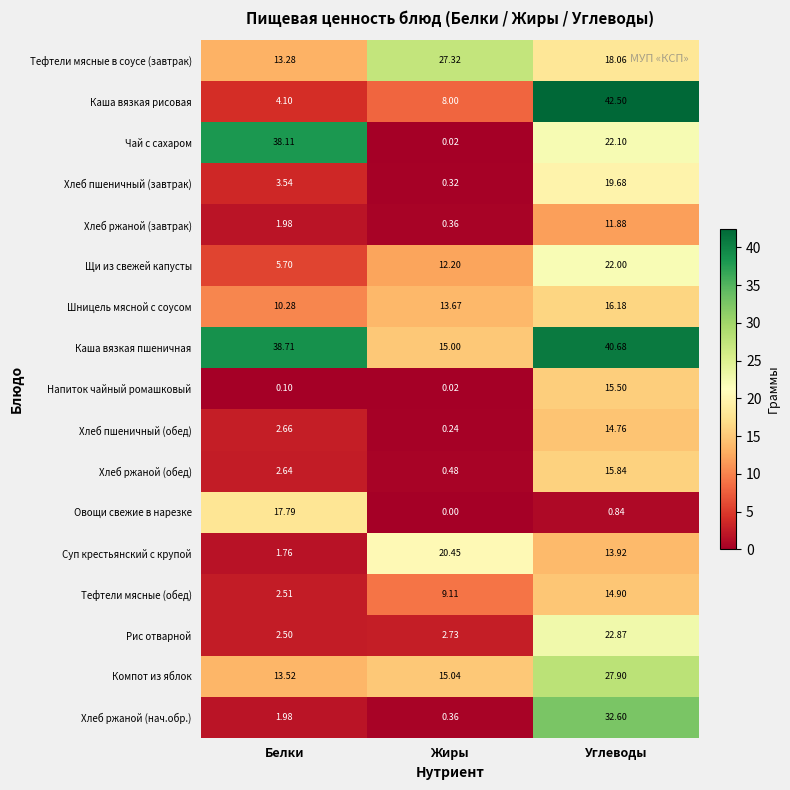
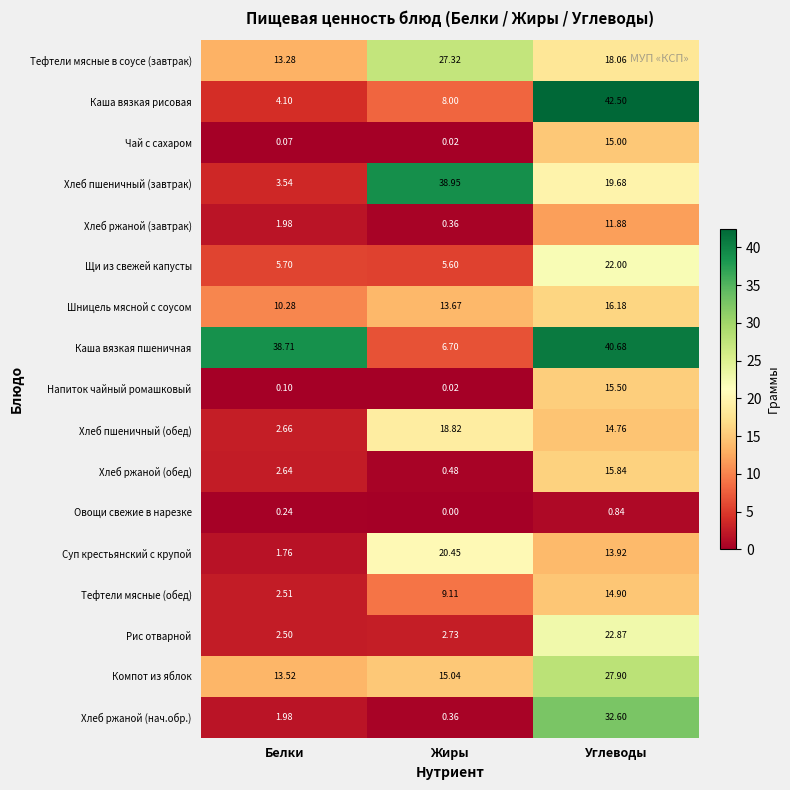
Чай с сахаром, Белки: 38.11 -> 0.07
Чай с сахаром, Углеводы: 22.10 -> 15.00
Хлеб пшеничный (завтрак), Жиры: 0.32 -> 38.95
Щи из свежей капусты, Жиры: 12.20 -> 5.60
Каша вязкая пшеничная, Жиры: 15.00 -> 6.70
Хлеб пшеничный (обед), Жиры: 0.24 -> 18.82
Овощи свежие в нарезке, Белки: 17.79 -> 0.24
